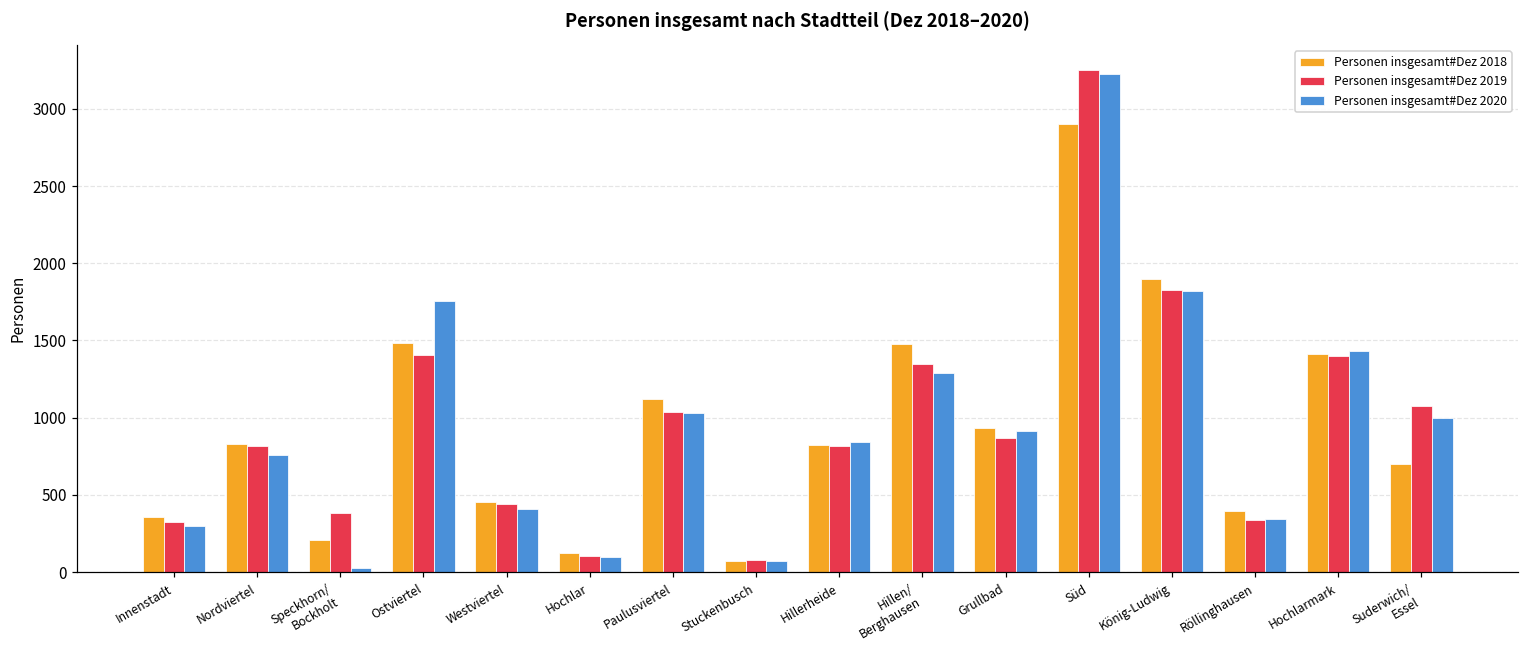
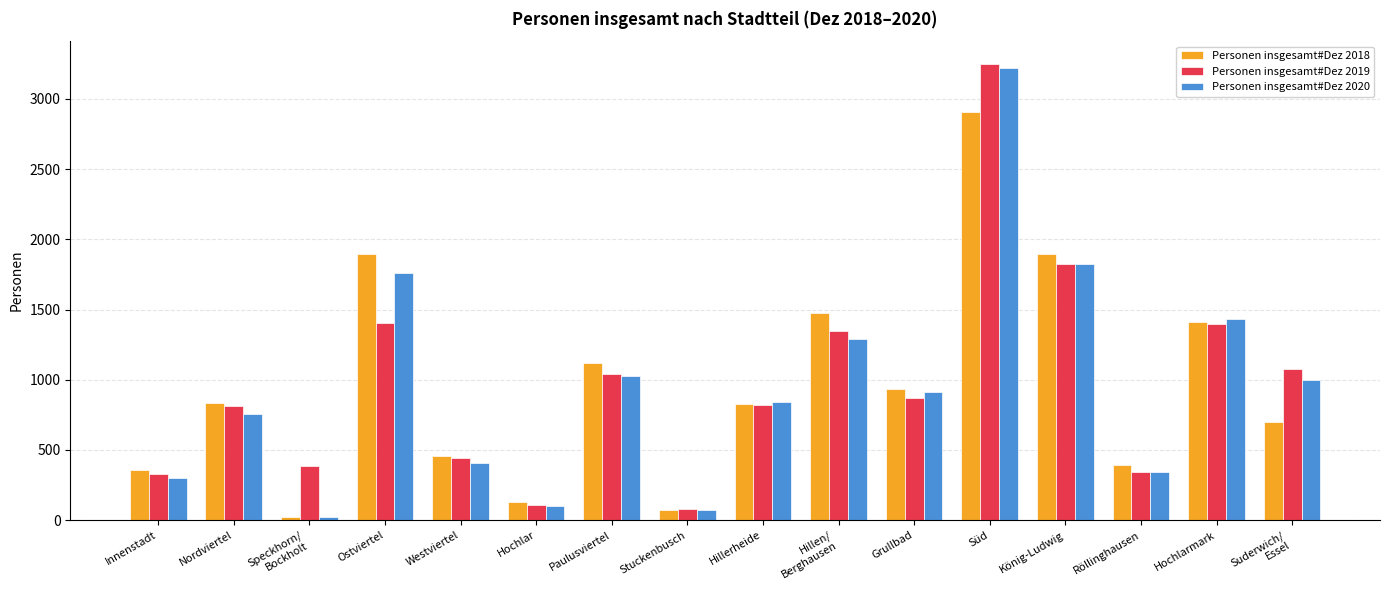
Personen insgesamt#Dez 2018, Speckhorn/ Bockholt: 210 -> 20
Personen insgesamt#Dez 2018, Ostviertel: 1490 -> 1890
